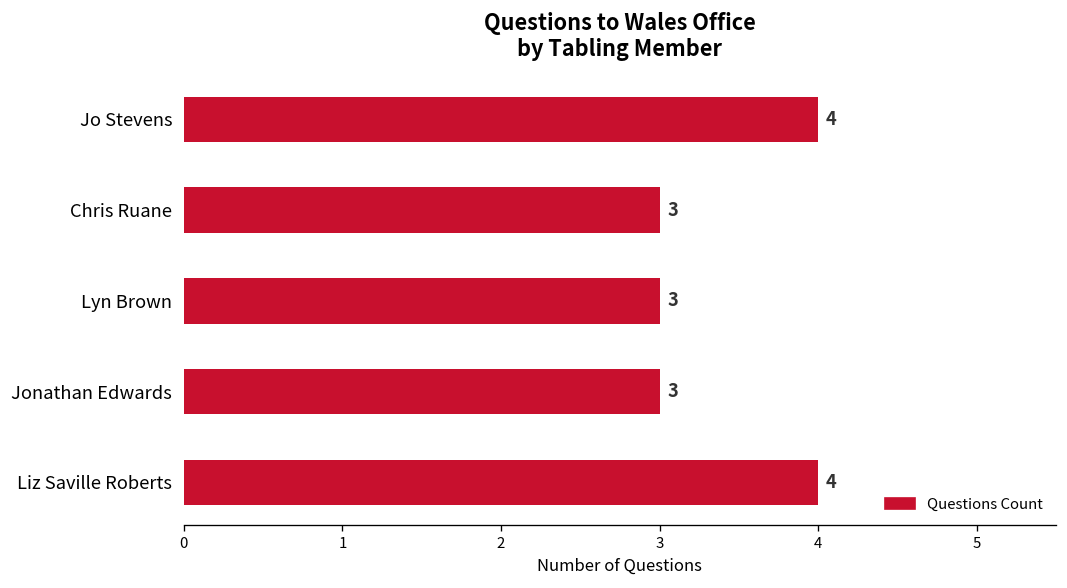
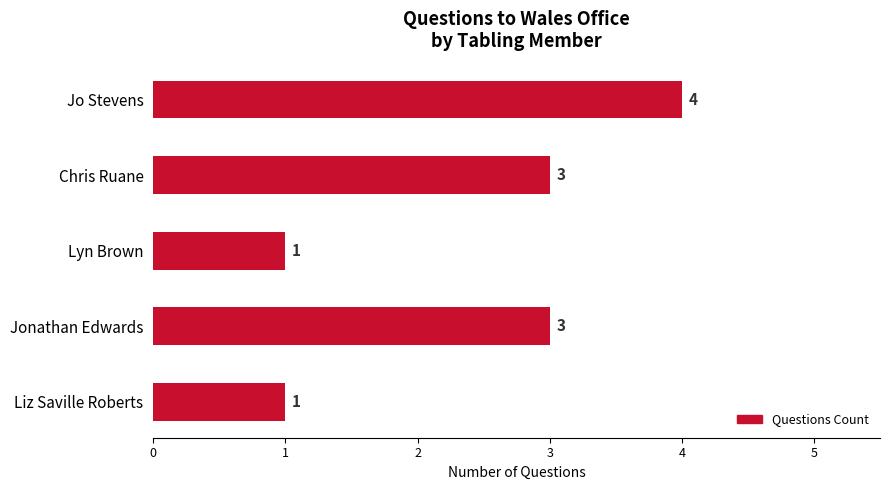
Lyn Brown: 3 -> 1
Liz Saville Roberts: 4 -> 1
